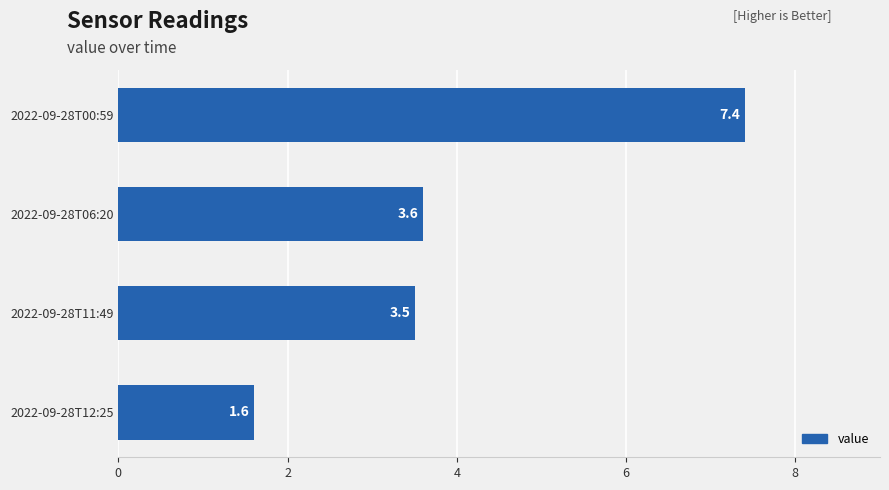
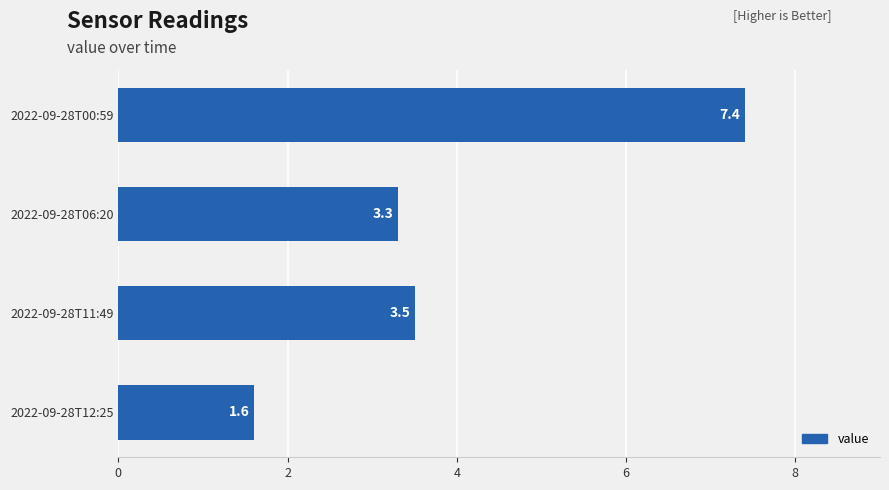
2022-09-28T06:20: 3.6 -> 3.3
